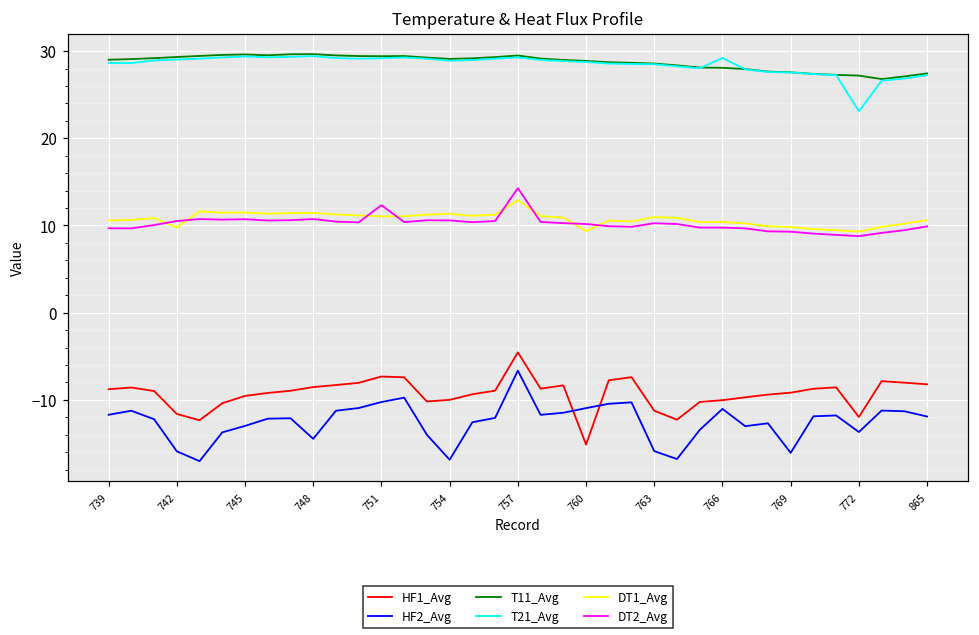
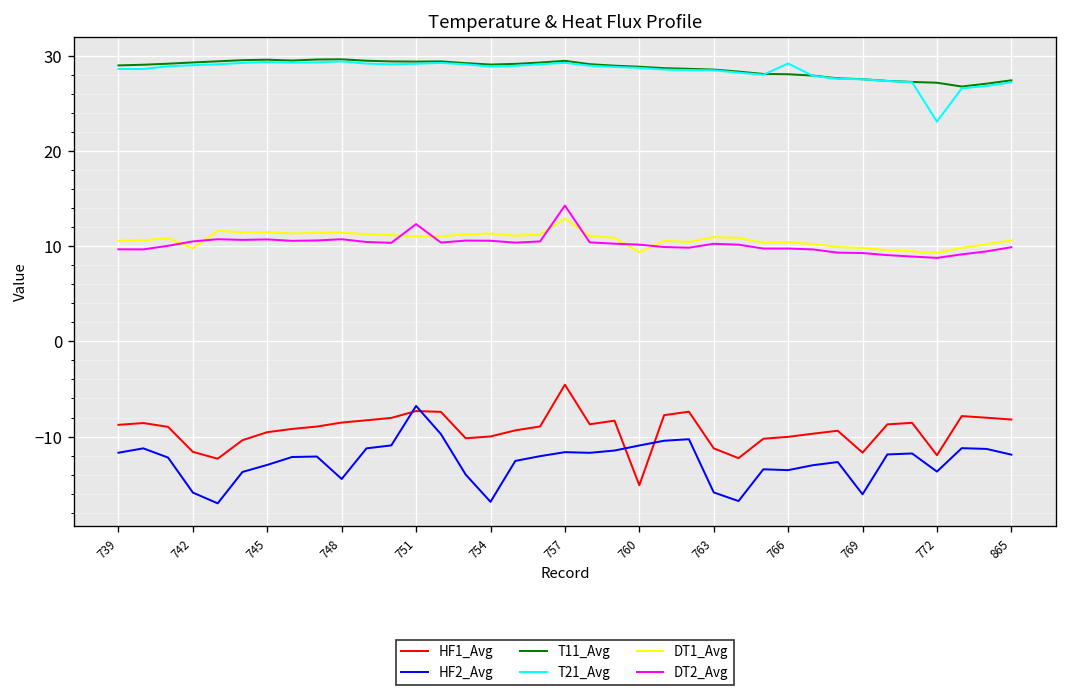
HF2_Avg, 751: -10 -> -7
HF2_Avg, 757: -7 -> -12
HF2_Avg, 766: -11 -> -14
HF1_Avg, 769: -9 -> -12
